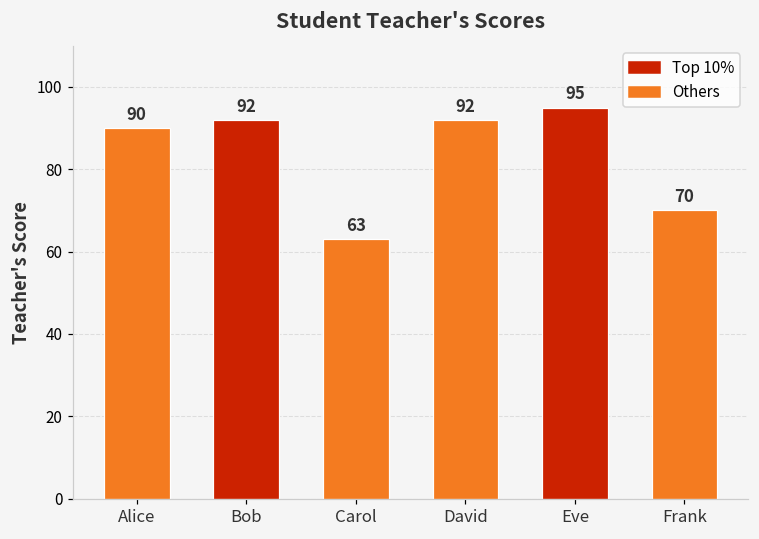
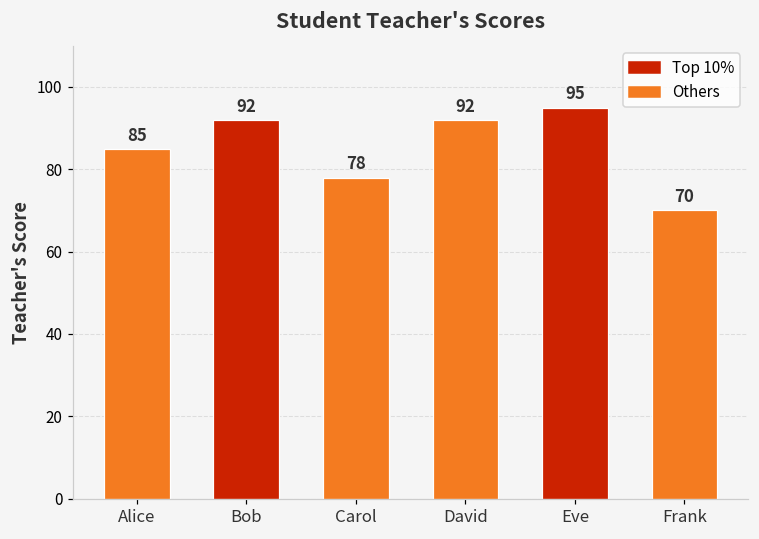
Alice: 90 -> 85
Carol: 63 -> 78
